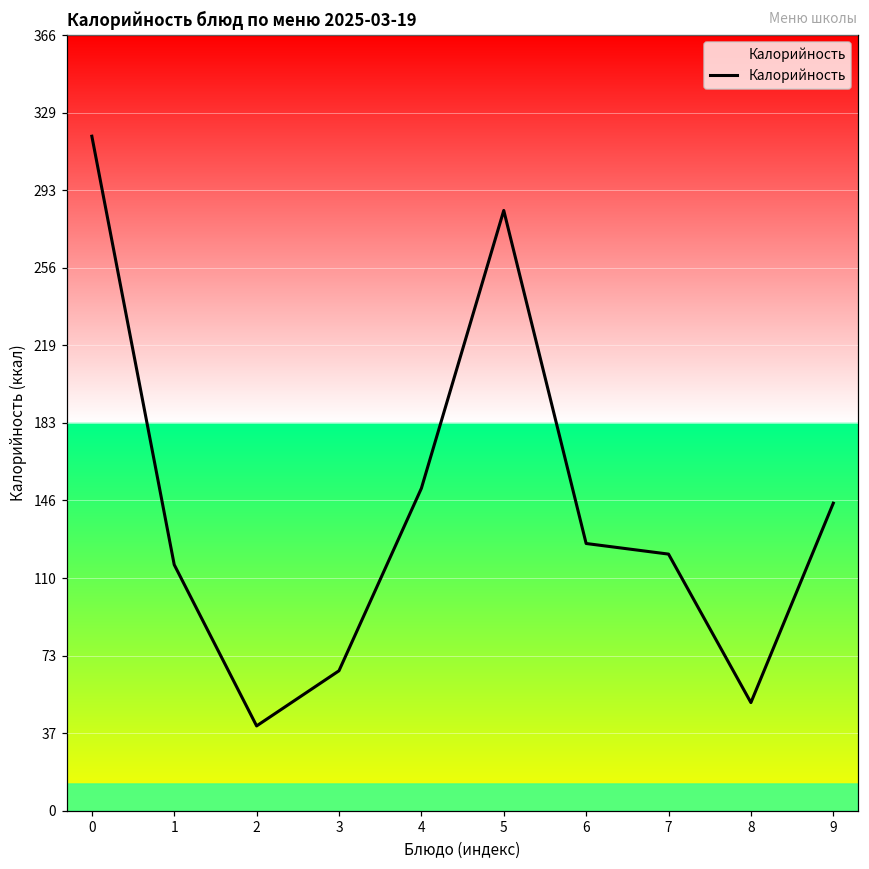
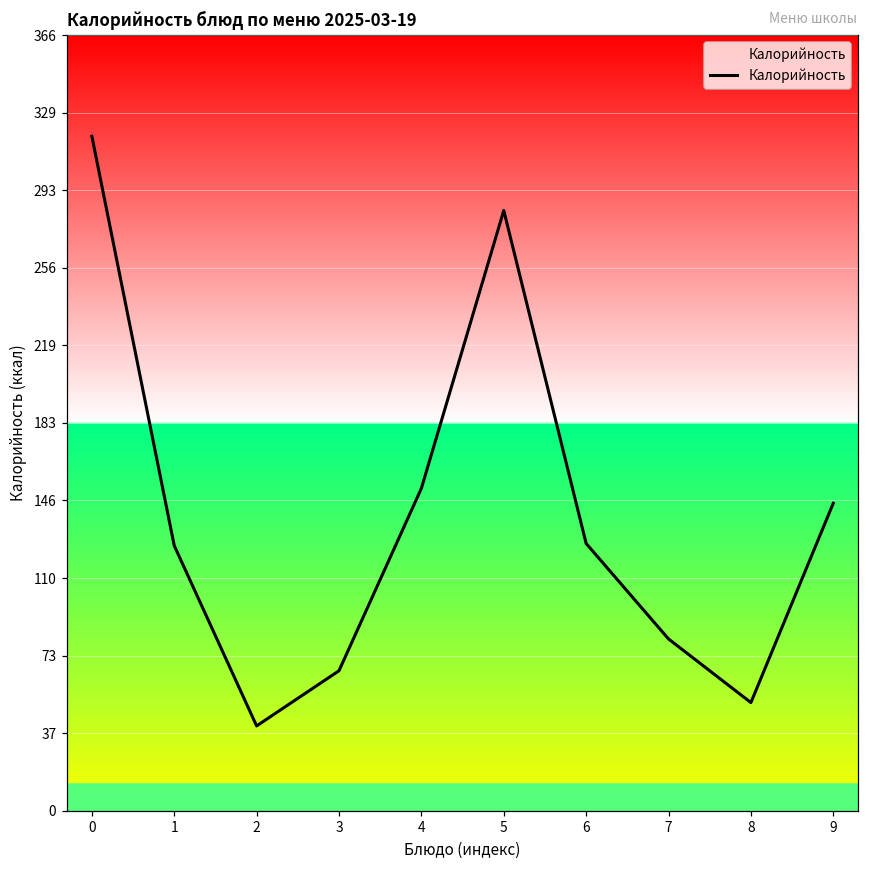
1: 116 -> 125
7: 121 -> 81
